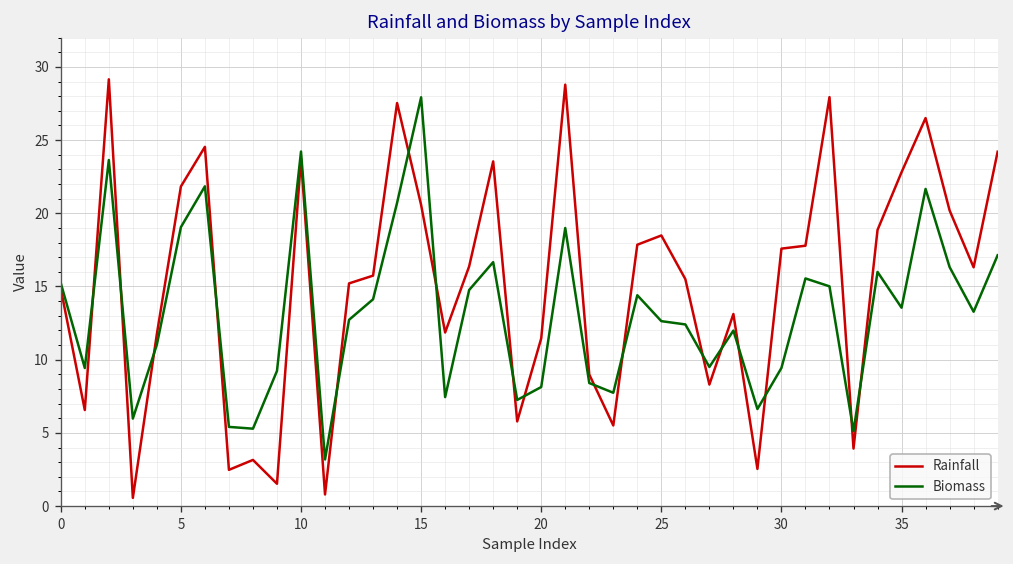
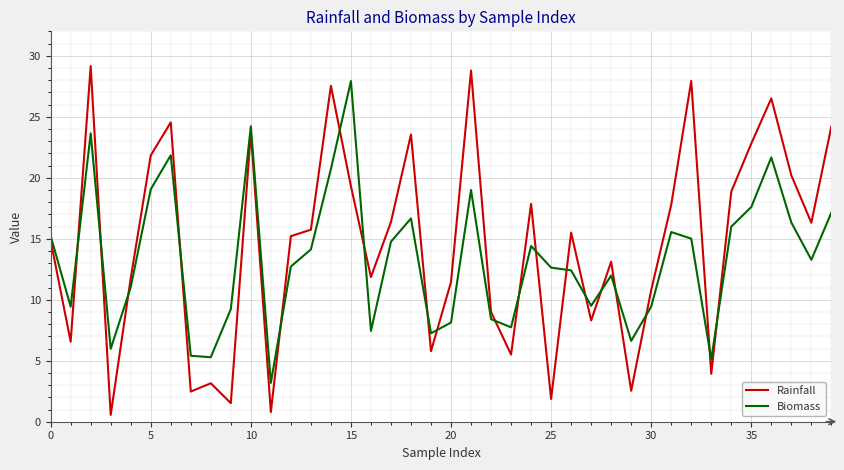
Rainfall, 15: 20.6 -> 19.3
Rainfall, 25: 18.5 -> 1.9
Rainfall, 30: 17.6 -> 10.8
Biomass, 35: 13.5 -> 17.6
